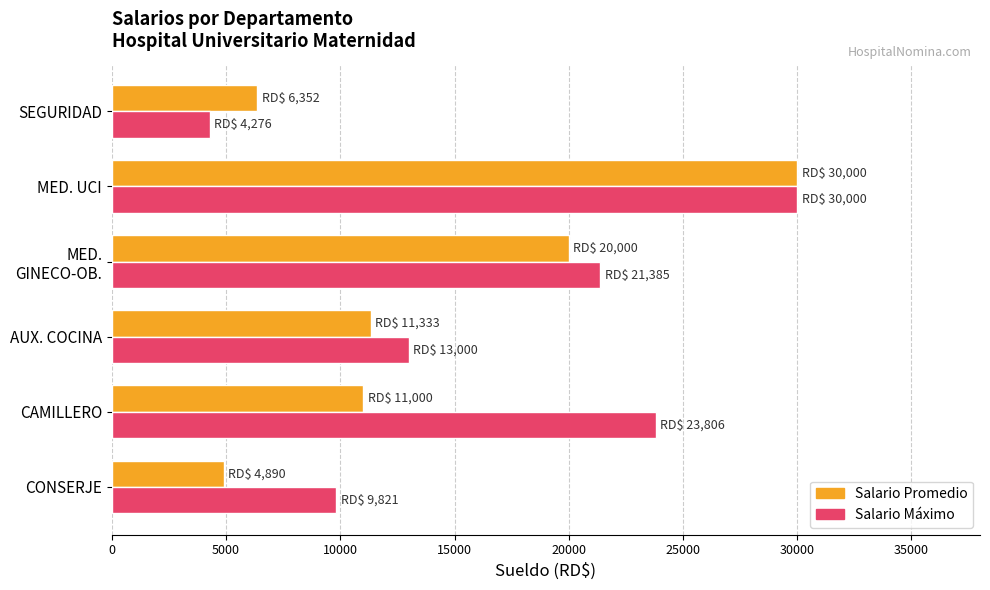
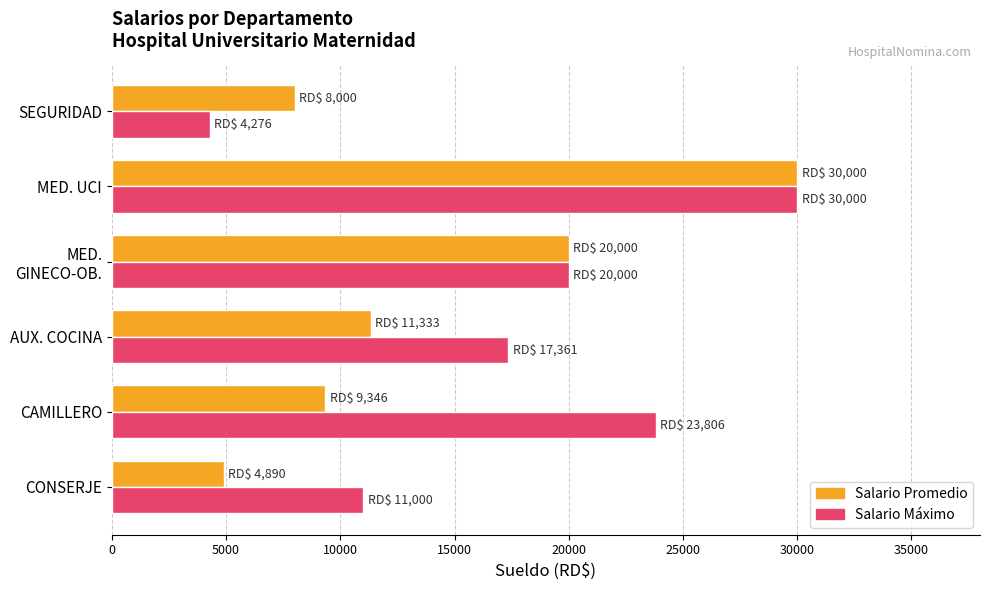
Salario Promedio, SEGURIDAD: 6,352 -> 8,000
Salario Máximo, MED. GINECO-OB.: 21,385 -> 20,000
Salario Máximo, AUX. COCINA: 13,000 -> 17,361
Salario Promedio, CAMILLERO: 11,000 -> 9,346
Salario Máximo, CONSERJE: 9,821 -> 11,000
